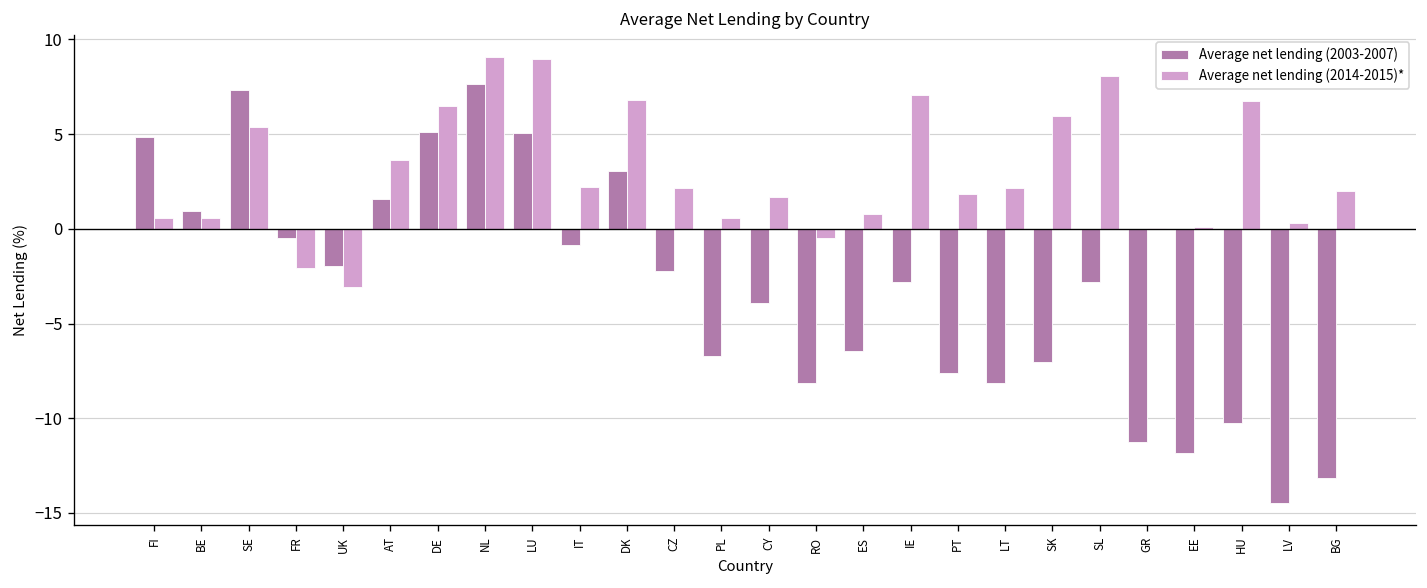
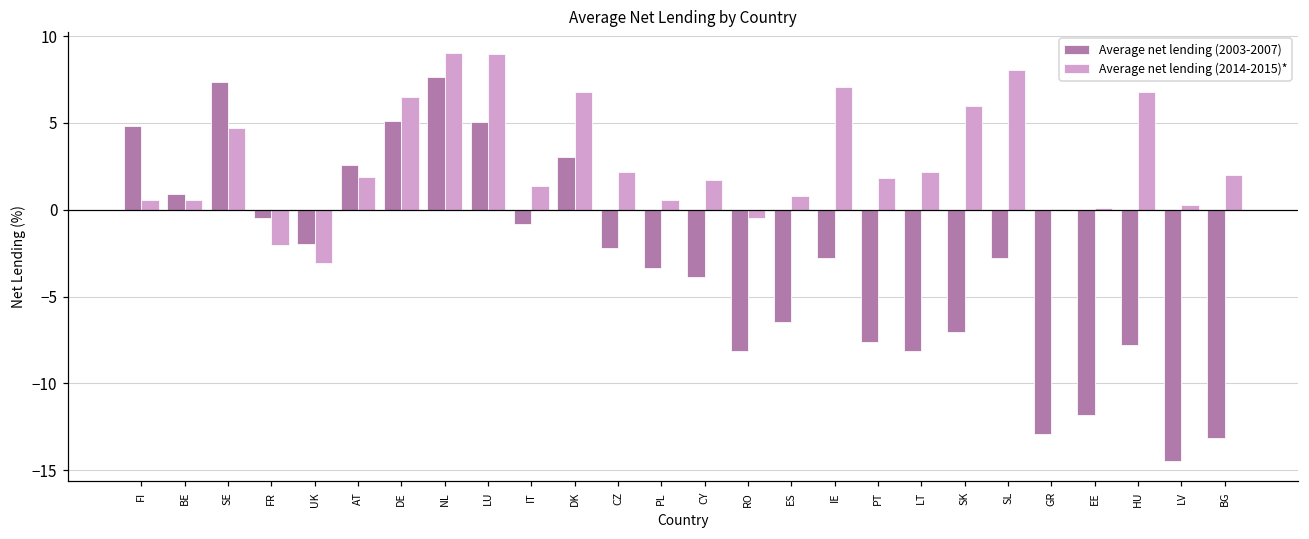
Average net lending (2014-2015)*, SE: 5.4 -> 4.7
Average net lending (2003-2007), AT: 1.6 -> 2.6
Average net lending (2014-2015)*, AT: 3.7 -> 1.9
Average net lending (2014-2015)*, IT: 2.2 -> 1.4
Average net lending (2003-2007), PL: -6.7 -> -3.4
Average net lending (2003-2007), GR: -11.2 -> -12.9
Average net lending (2003-2007), HU: -10.3 -> -7.8
